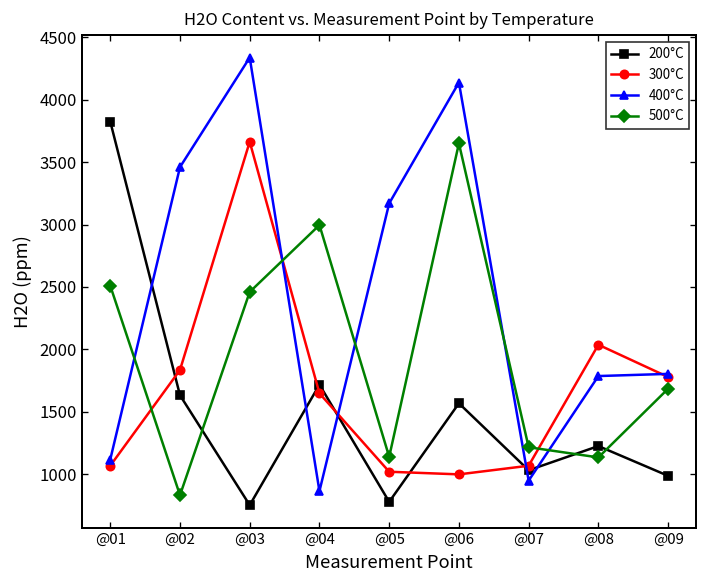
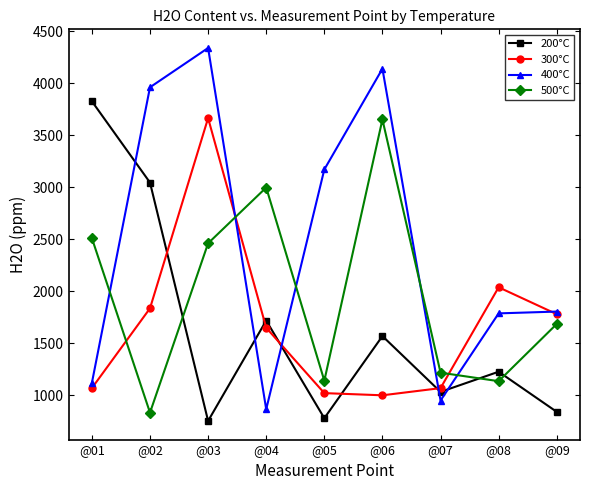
200°C, @02: 1630 -> 3040
400°C, @02: 3460 -> 3960
200°C, @09: 990 -> 840
